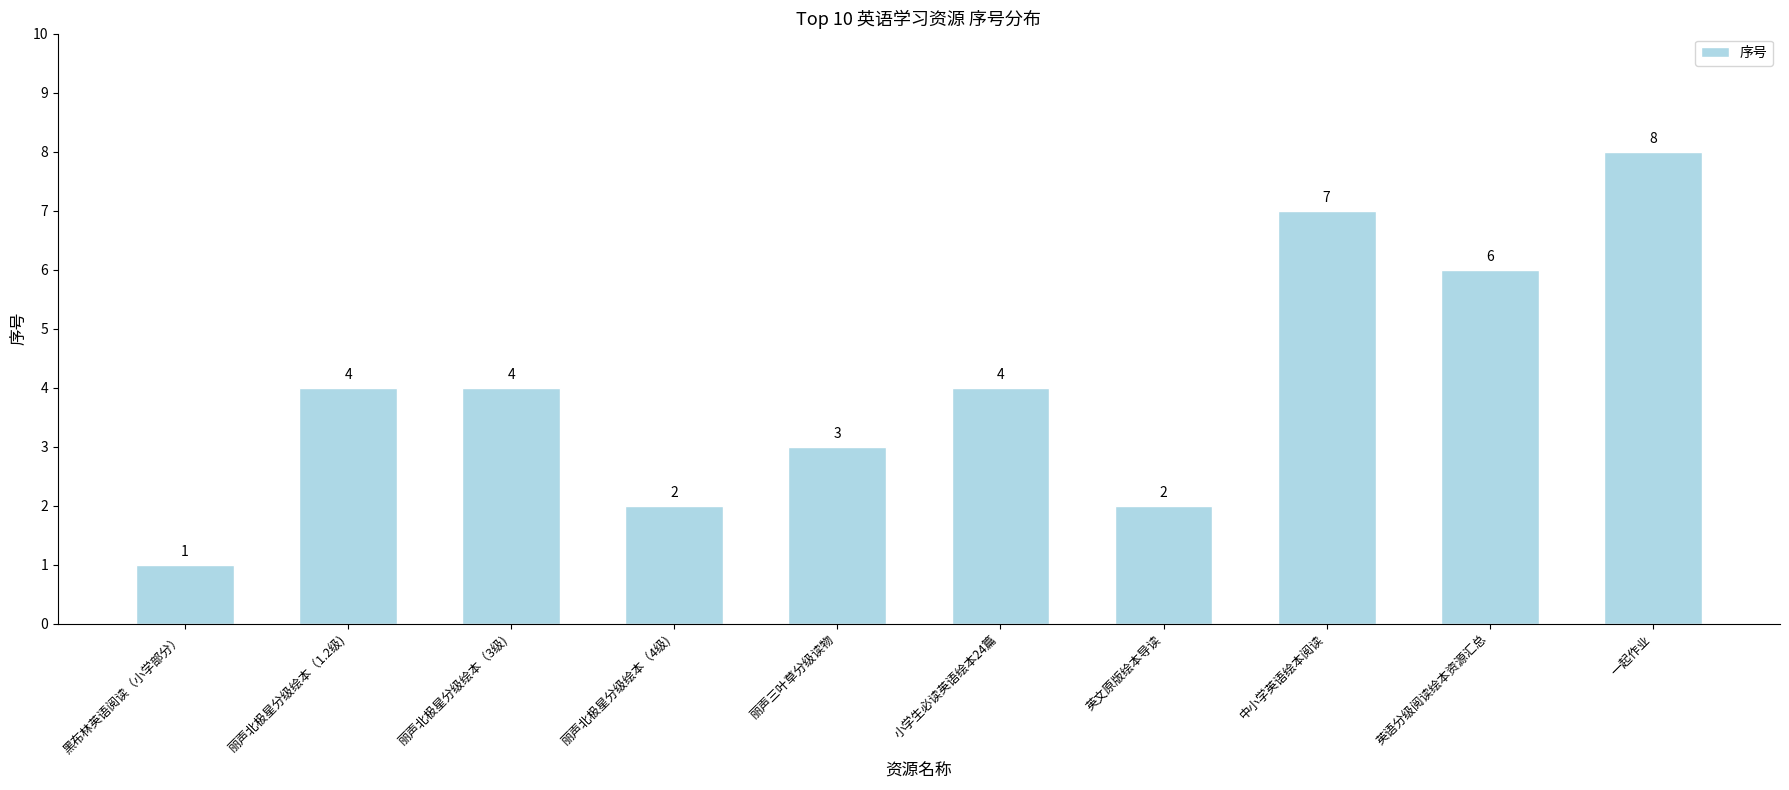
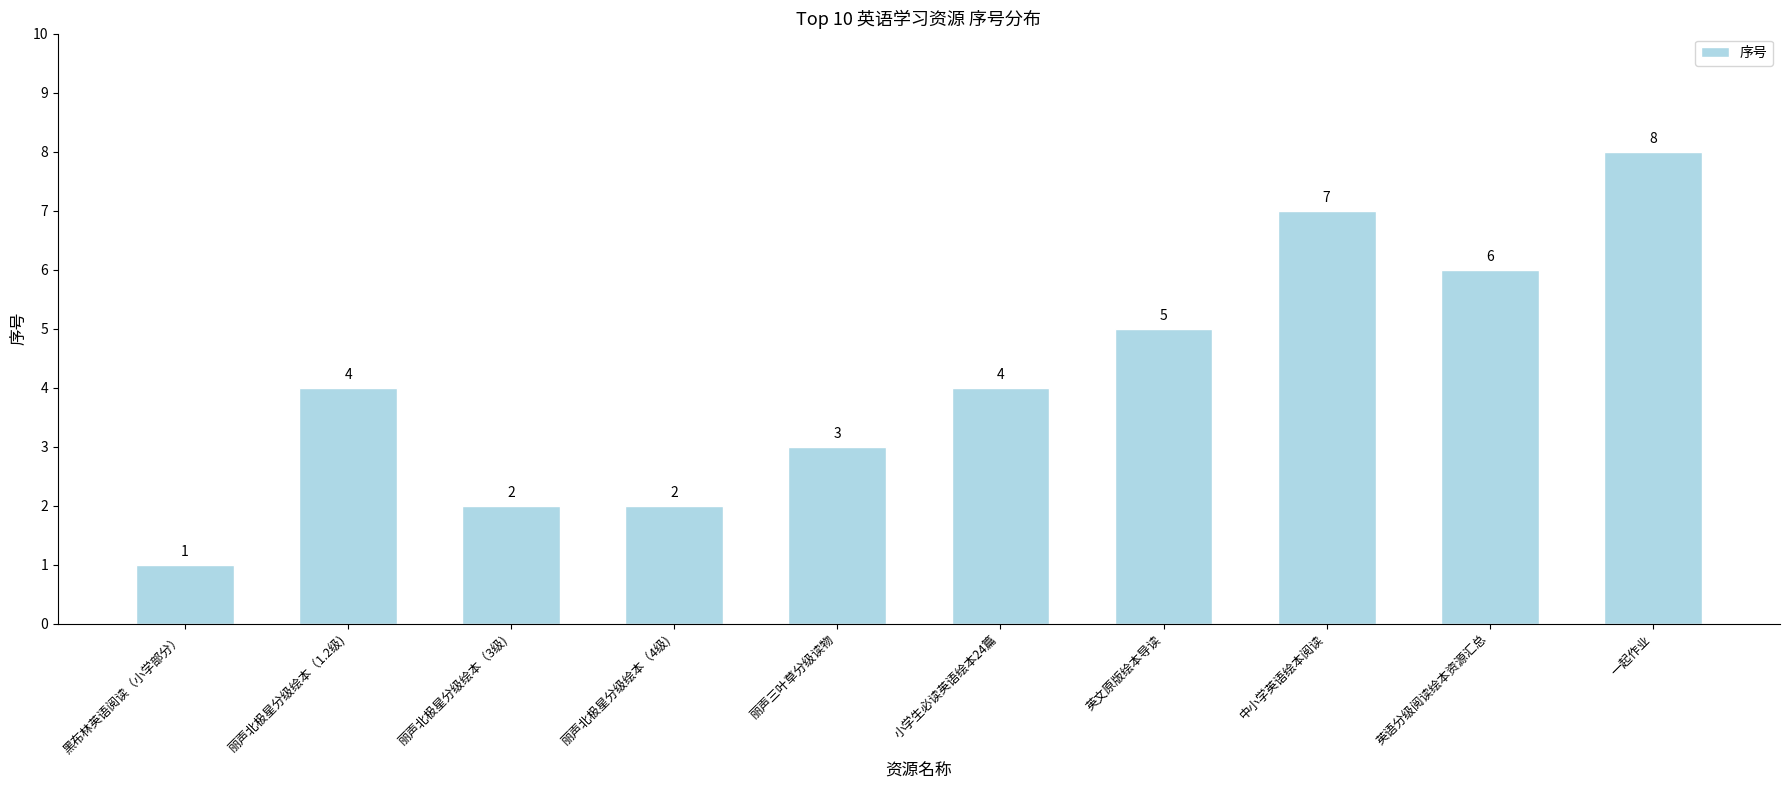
丽声北极星分级绘本（3级): 4 -> 2
英文原版绘本导读: 2 -> 5
